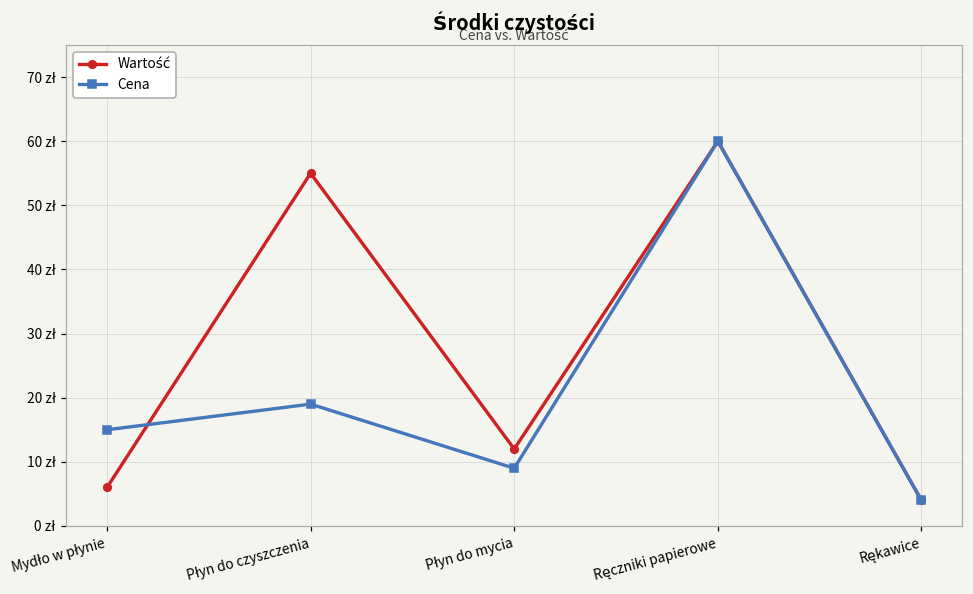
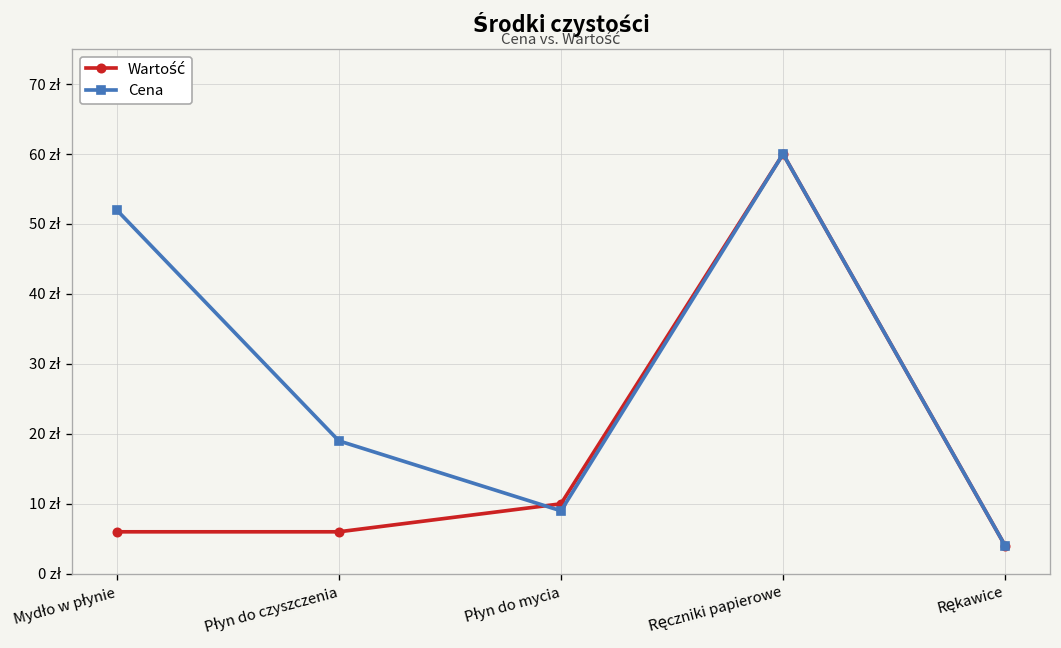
Cena, Mydło w płynie: 15 zł -> 52 zł
Wartość, Płyn do czyszczenia: 55 zł -> 6 zł
Wartość, Płyn do mycia: 12 zł -> 10 zł
